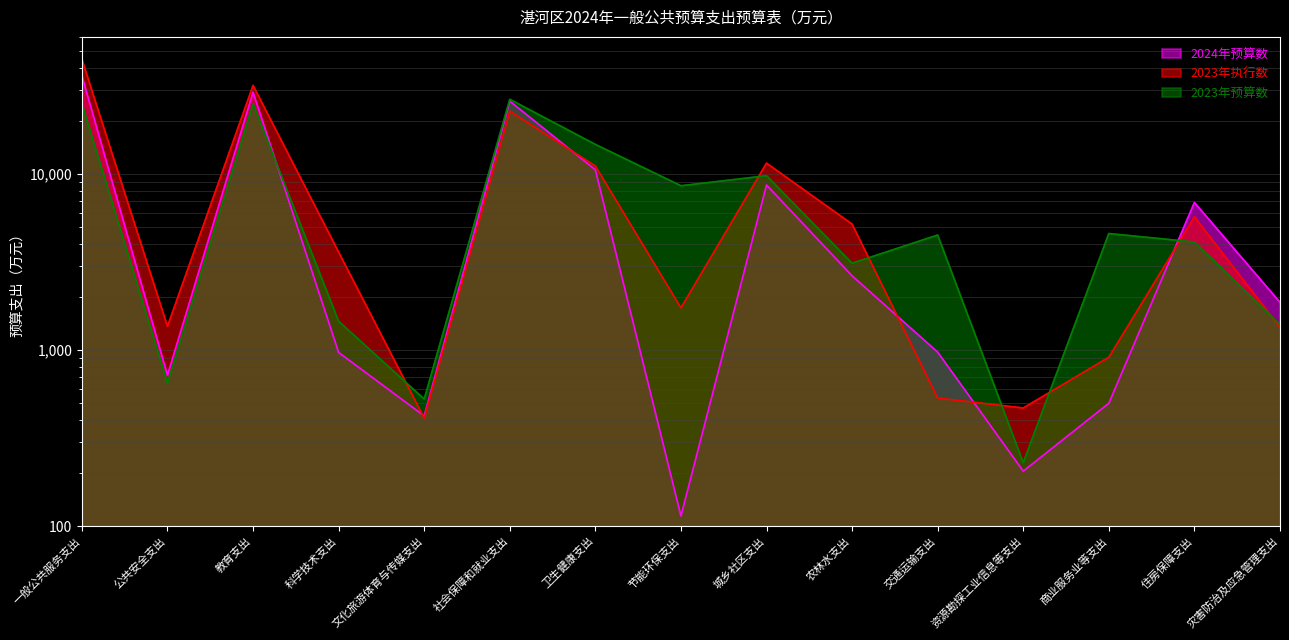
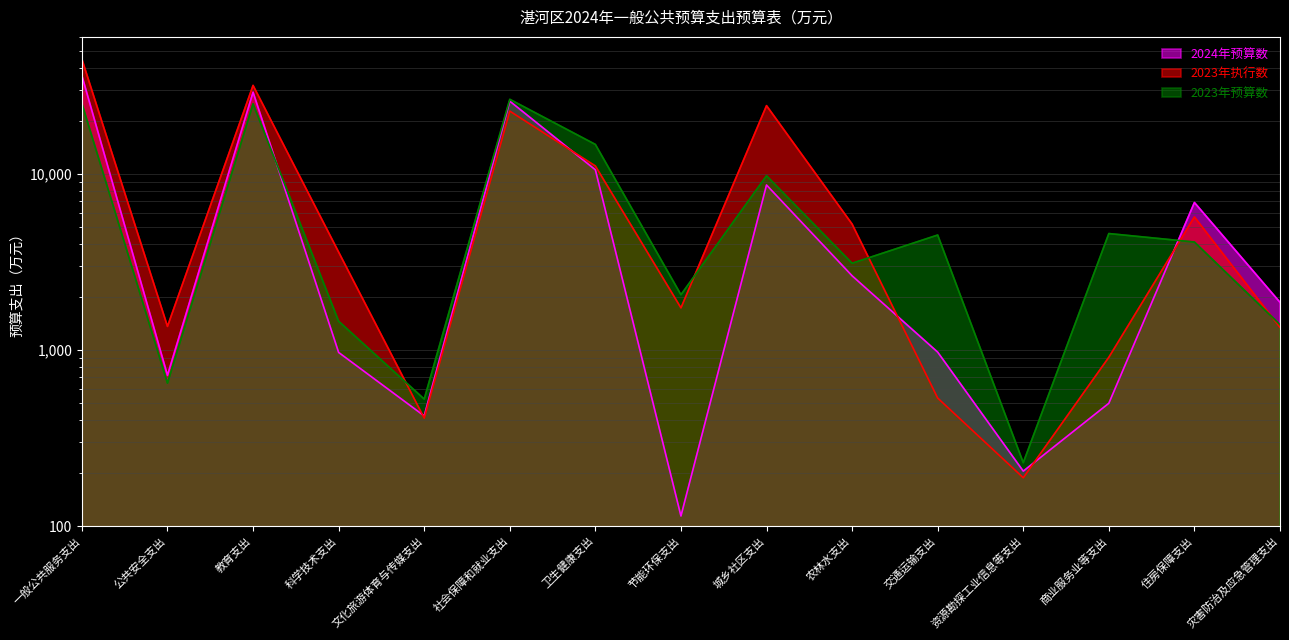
2023年预算数, 节能环保支出: 9,000 -> 2,100
2023年执行数, 城乡社区支出: 12,000 -> 24,000
2023年执行数, 资源勘探工业信息等支出: 470 -> 190
